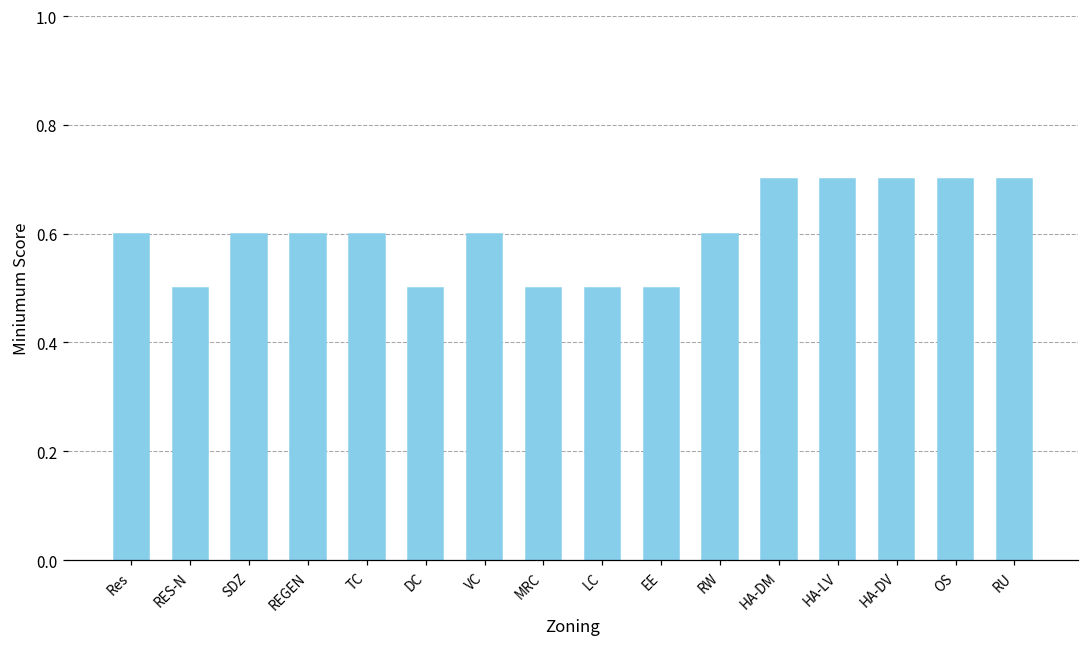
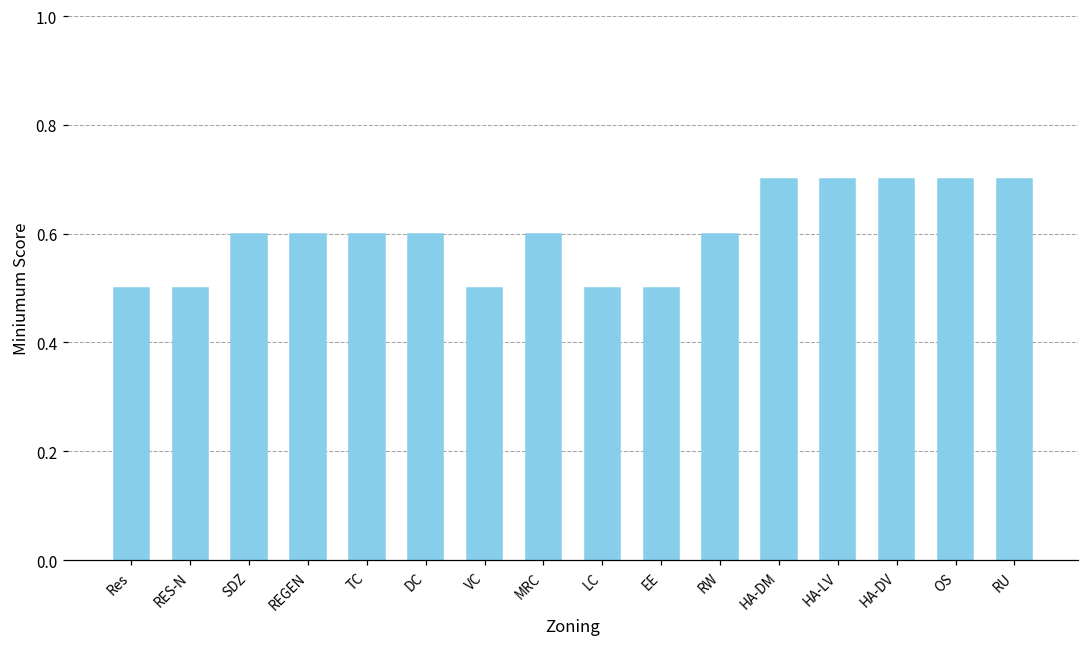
Res: 0.6 -> 0.5
DC: 0.5 -> 0.6
VC: 0.6 -> 0.5
MRC: 0.5 -> 0.6
